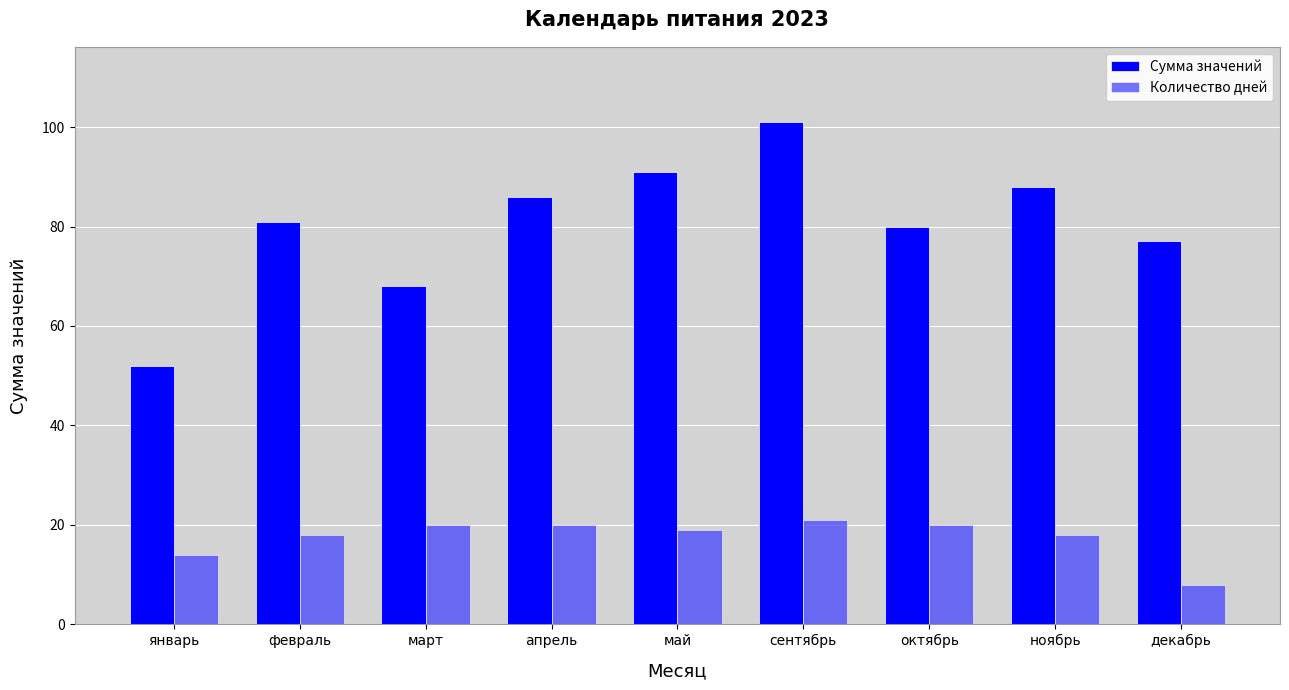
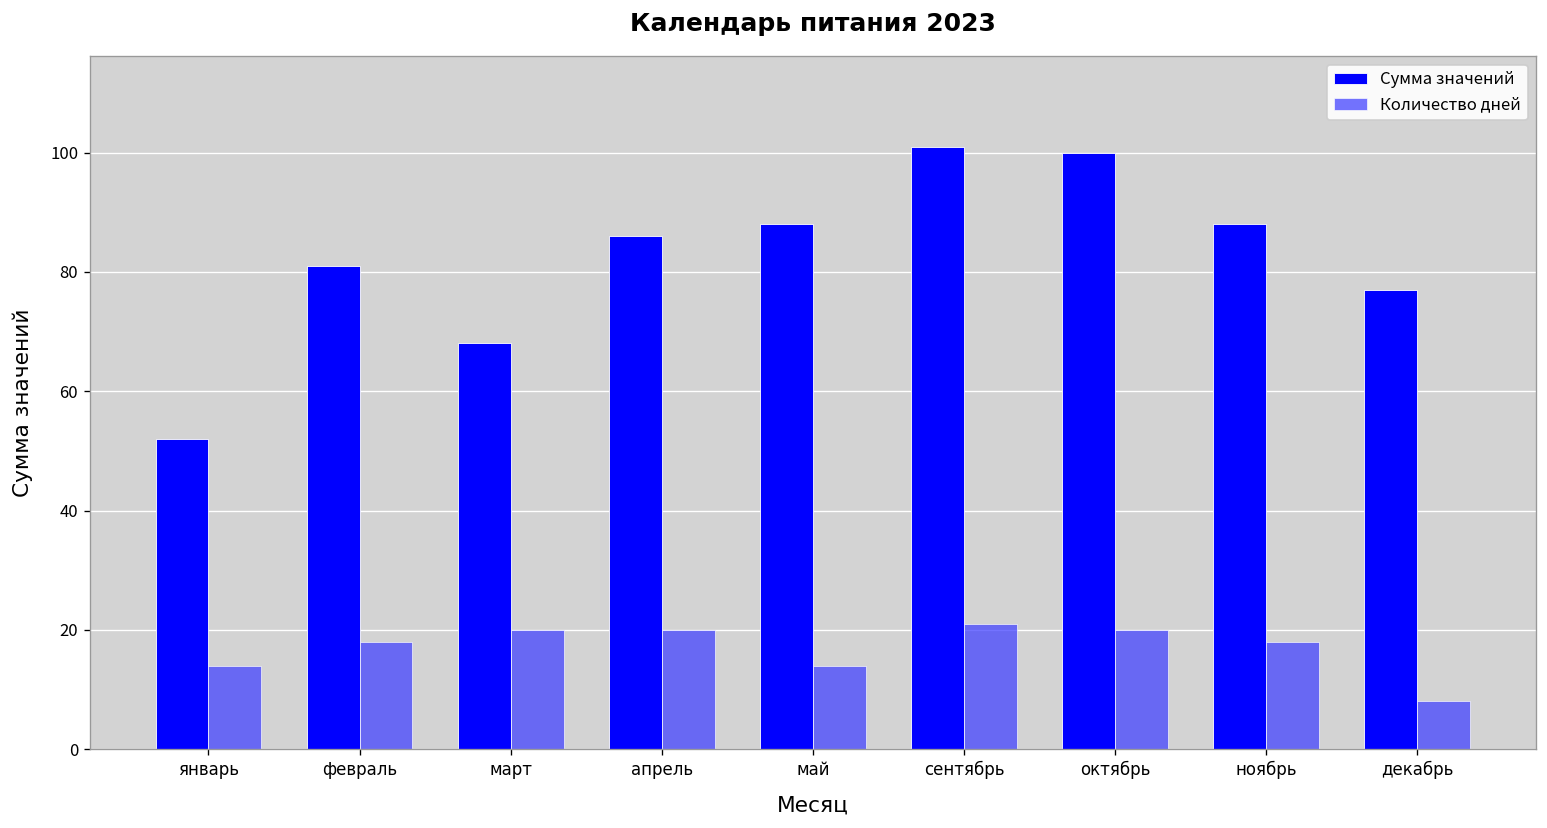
Сумма значений, май: 91 -> 88
Количество дней, май: 19 -> 14
Сумма значений, октябрь: 80 -> 100
